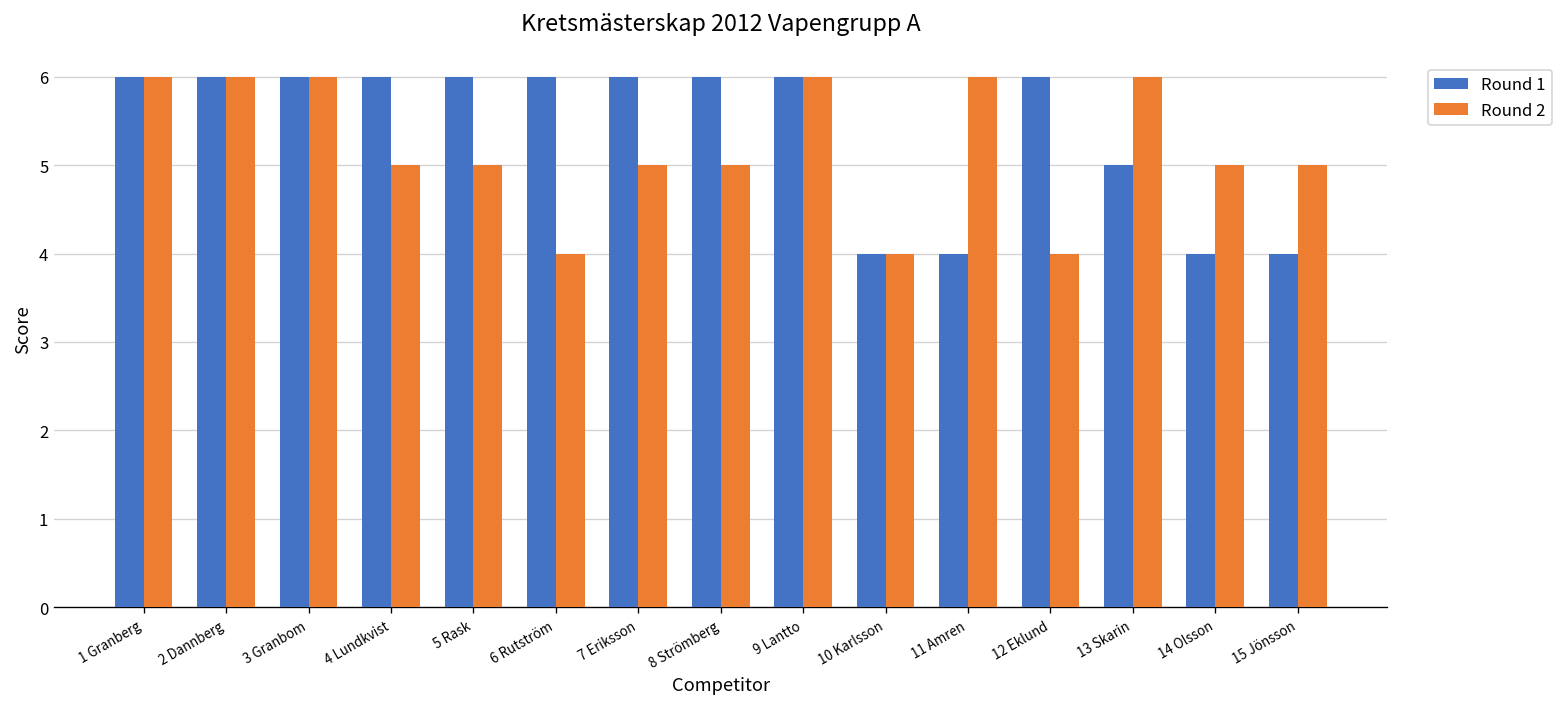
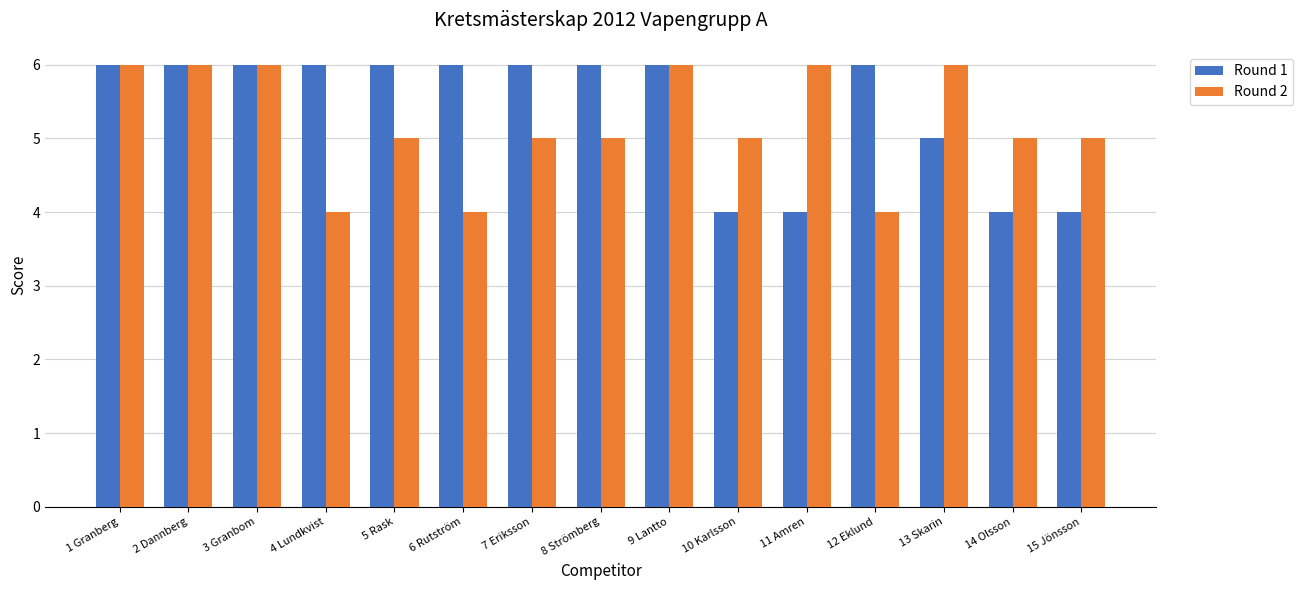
Round 2, 4 Lundkvist: 5 -> 4
Round 2, 10 Karlsson: 4 -> 5
